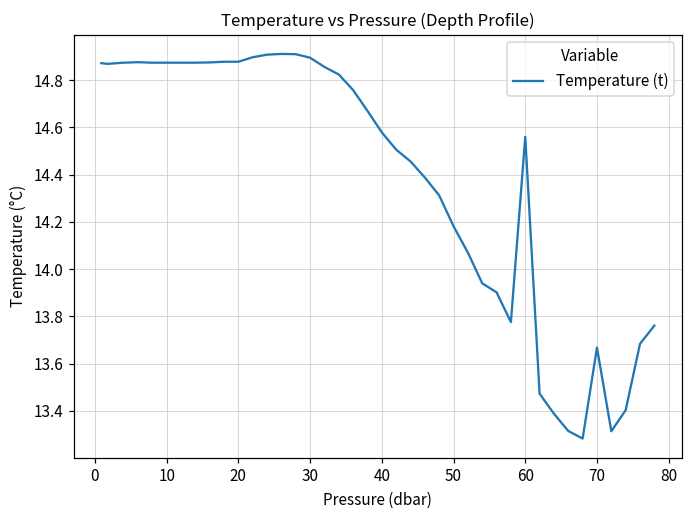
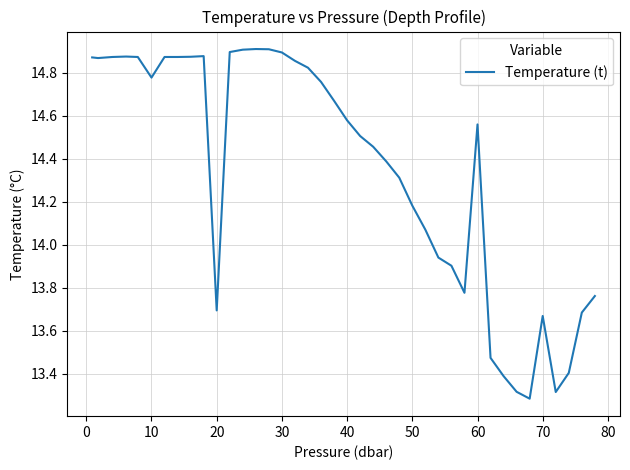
10: 14.87 -> 14.78
20: 14.88 -> 13.69
